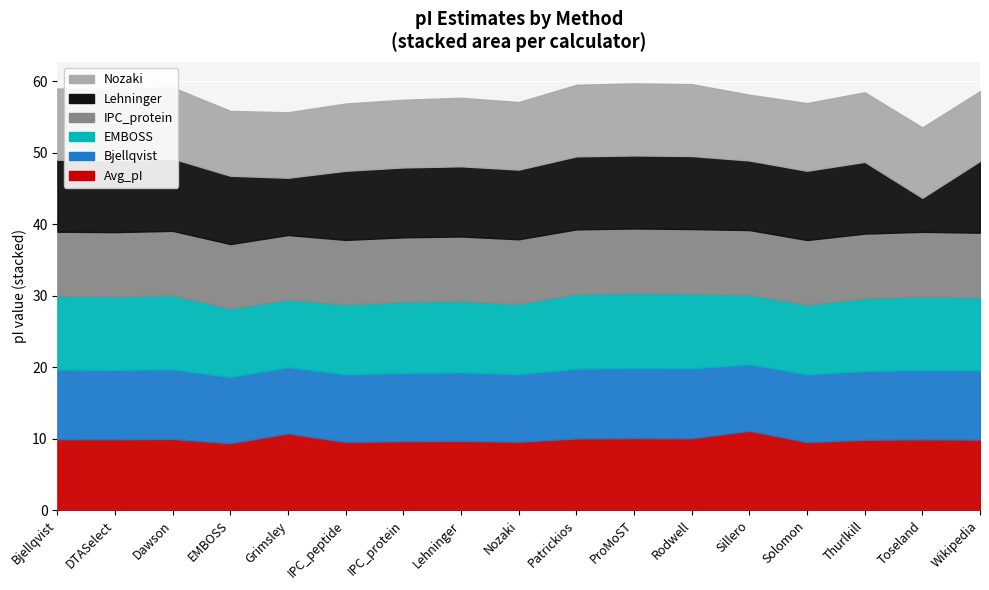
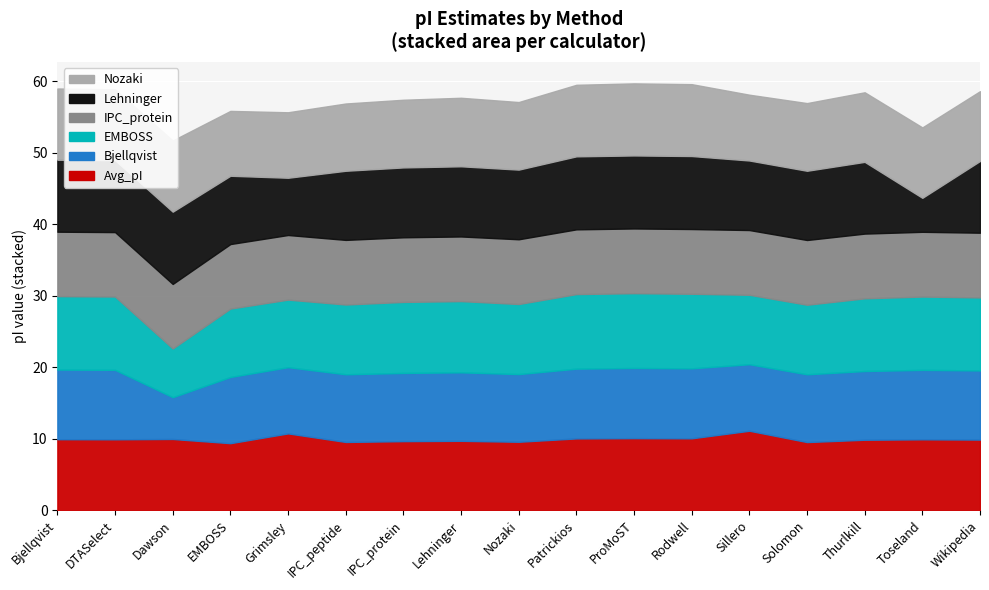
Bjellqvist, Dawson: 10 -> 6
EMBOSS, Dawson: 10 -> 7
